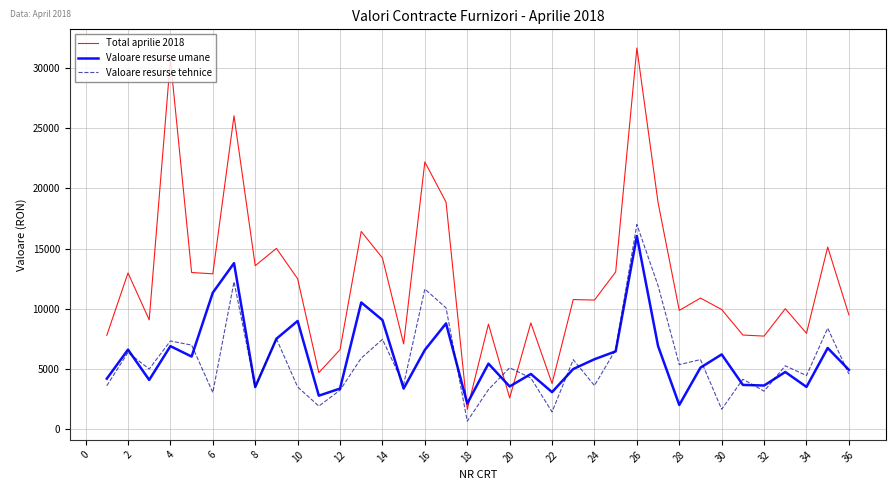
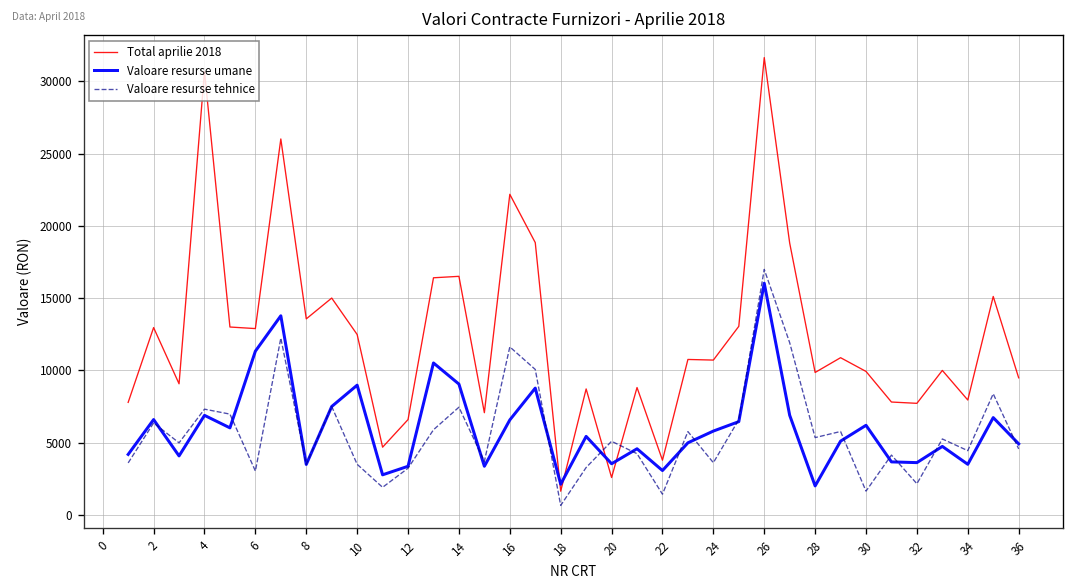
Total aprilie 2018, 14: 14200 -> 16500
Valoare resurse tehnice, 32: 3200 -> 2200
